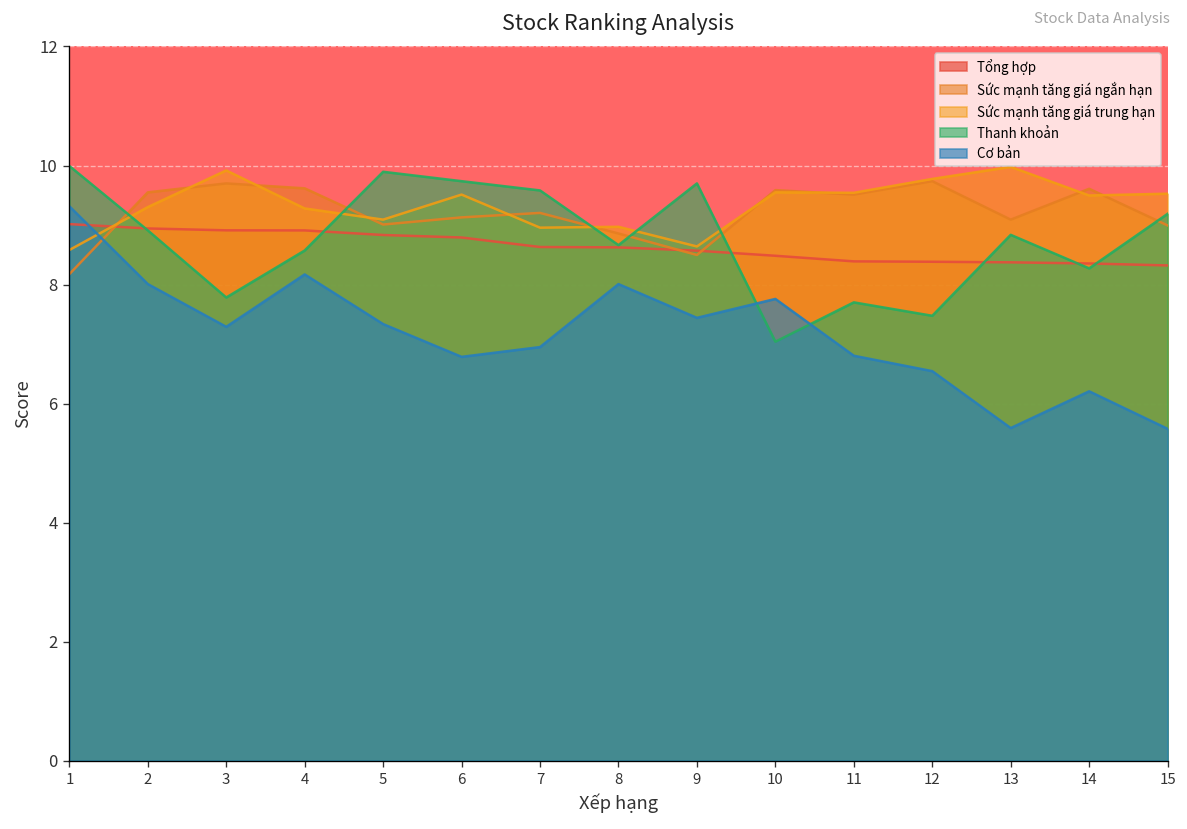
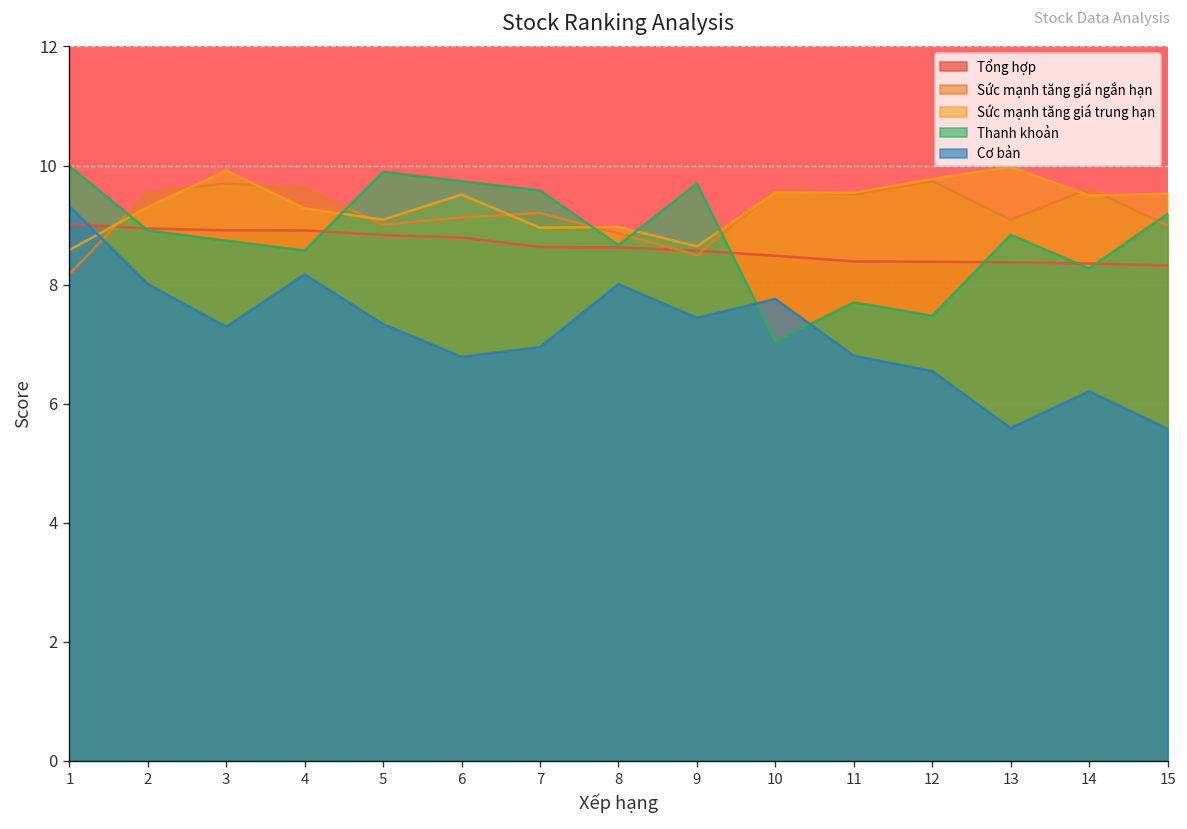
Thanh khoản, 3: 7.8 -> 8.7
